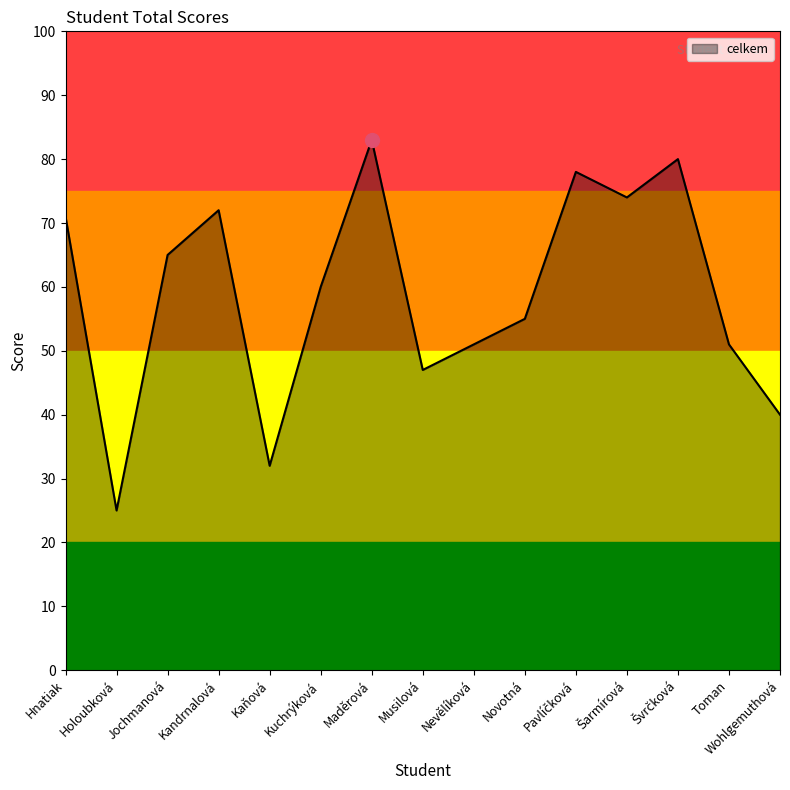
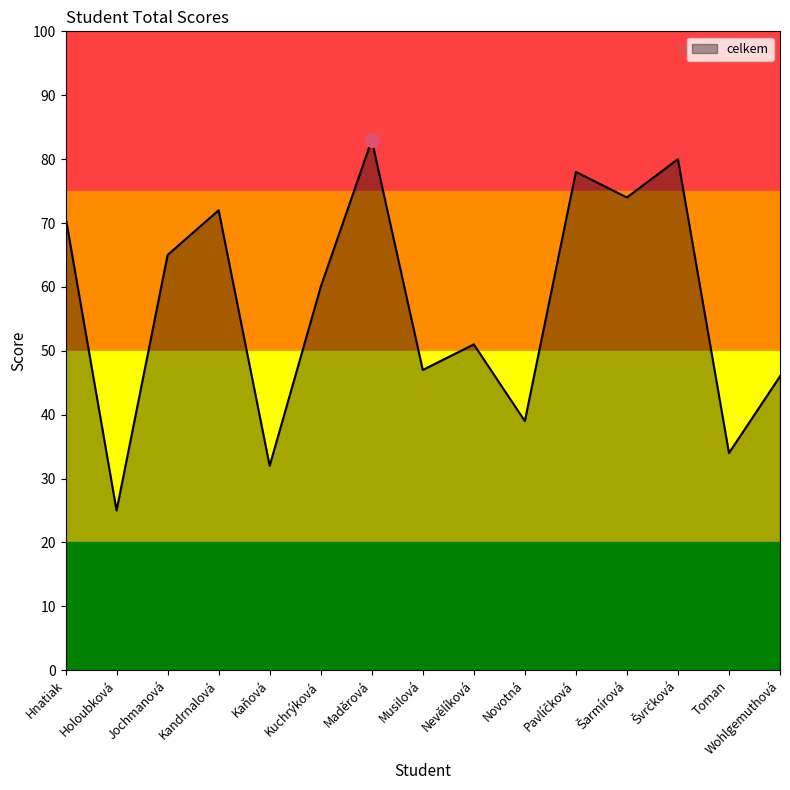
celkem, Novotná: 55 -> 39
celkem, Toman: 51 -> 34
celkem, Wohlgemuthová: 40 -> 46
